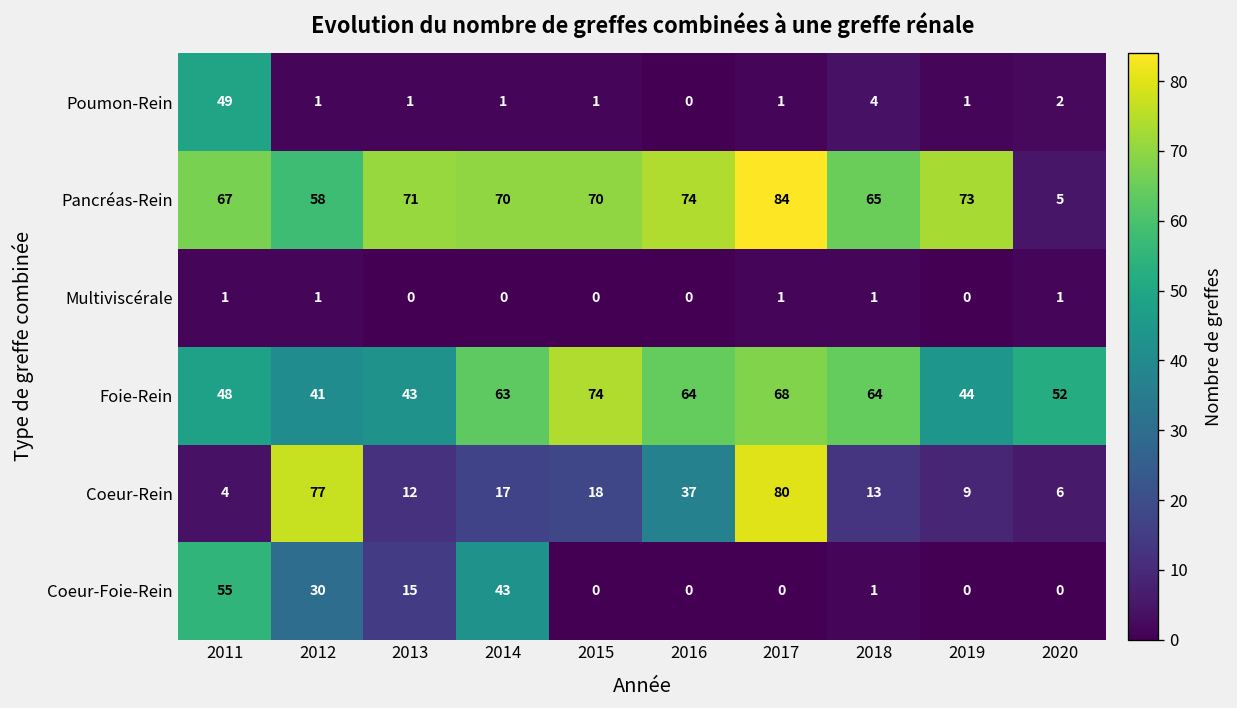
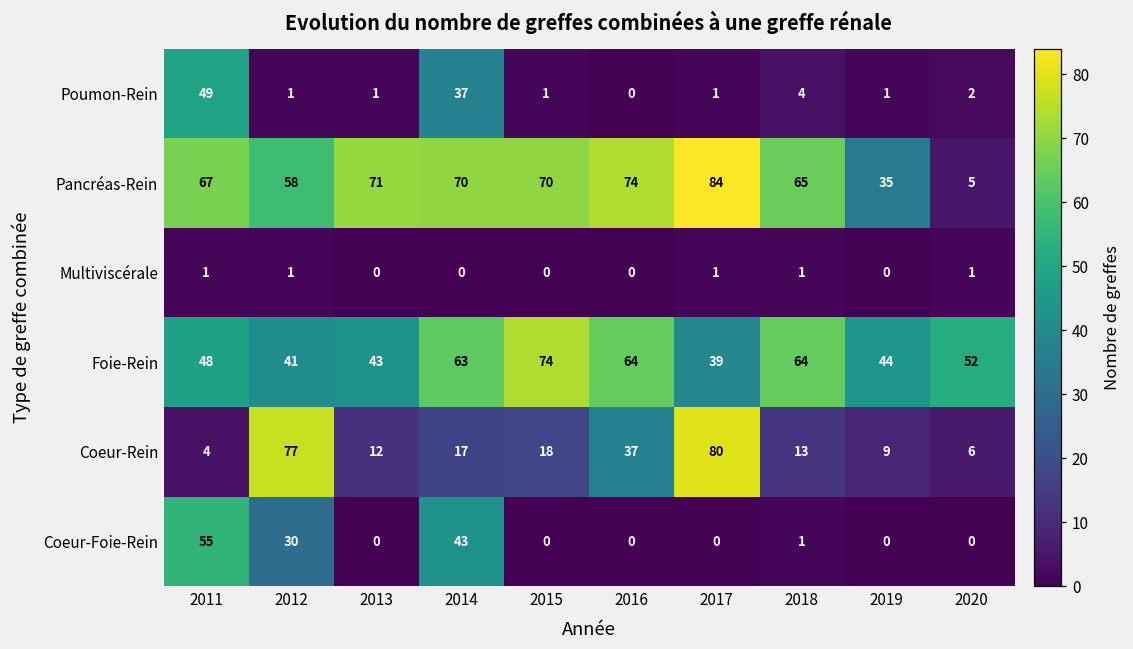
Poumon-Rein, 2014: 1 -> 37
Pancréas-Rein, 2019: 73 -> 35
Foie-Rein, 2017: 68 -> 39
Coeur-Foie-Rein, 2013: 15 -> 0
